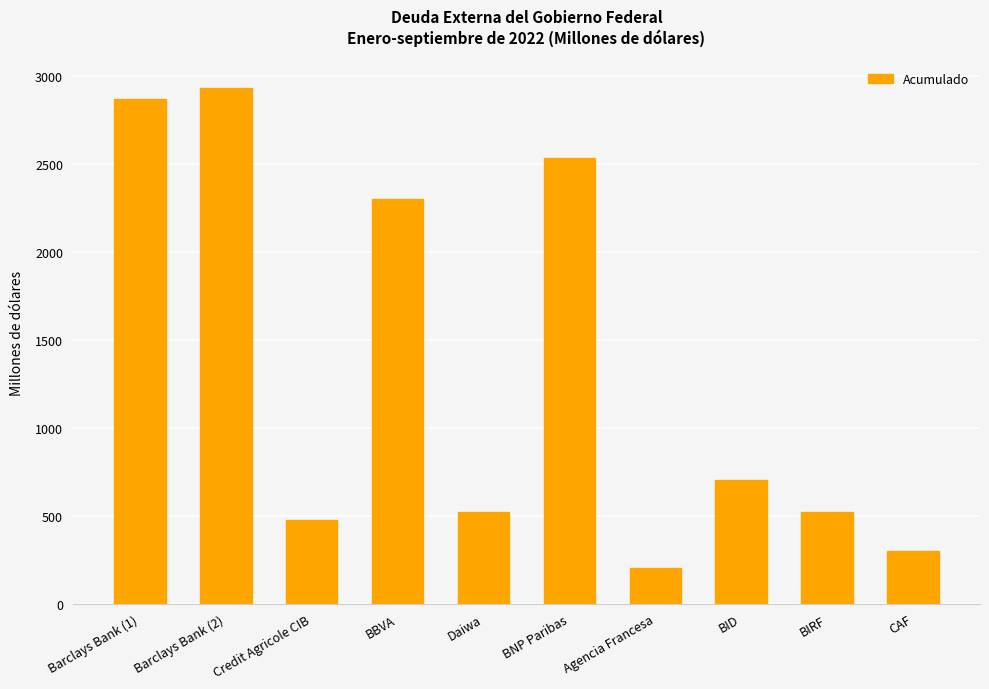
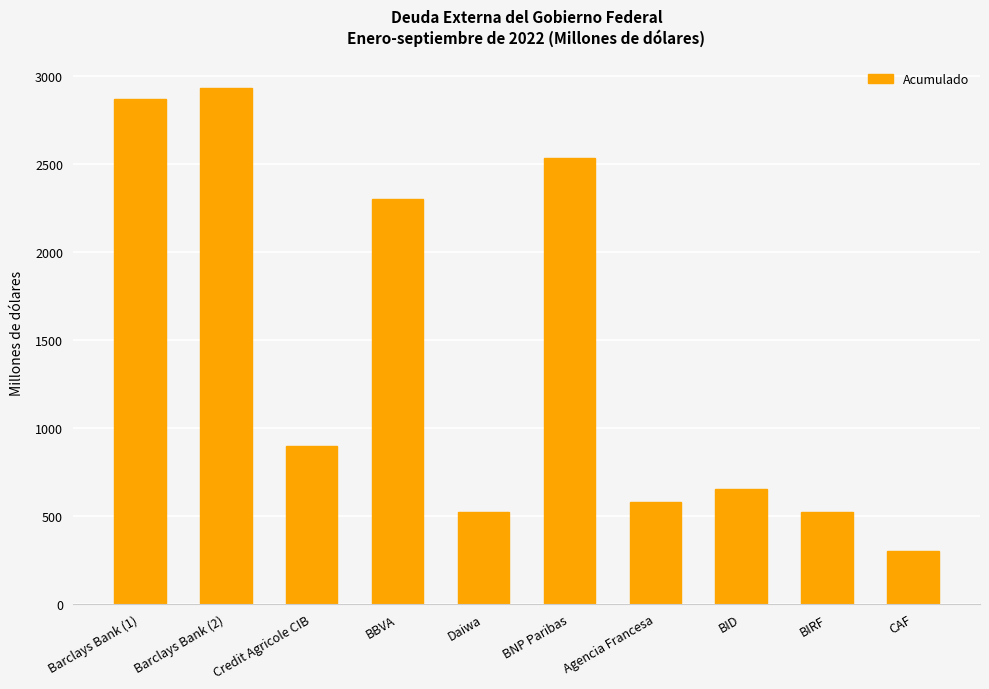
Credit Agricole CIB: 480 -> 900
Agencia Francesa: 200 -> 580
BID: 700 -> 650
